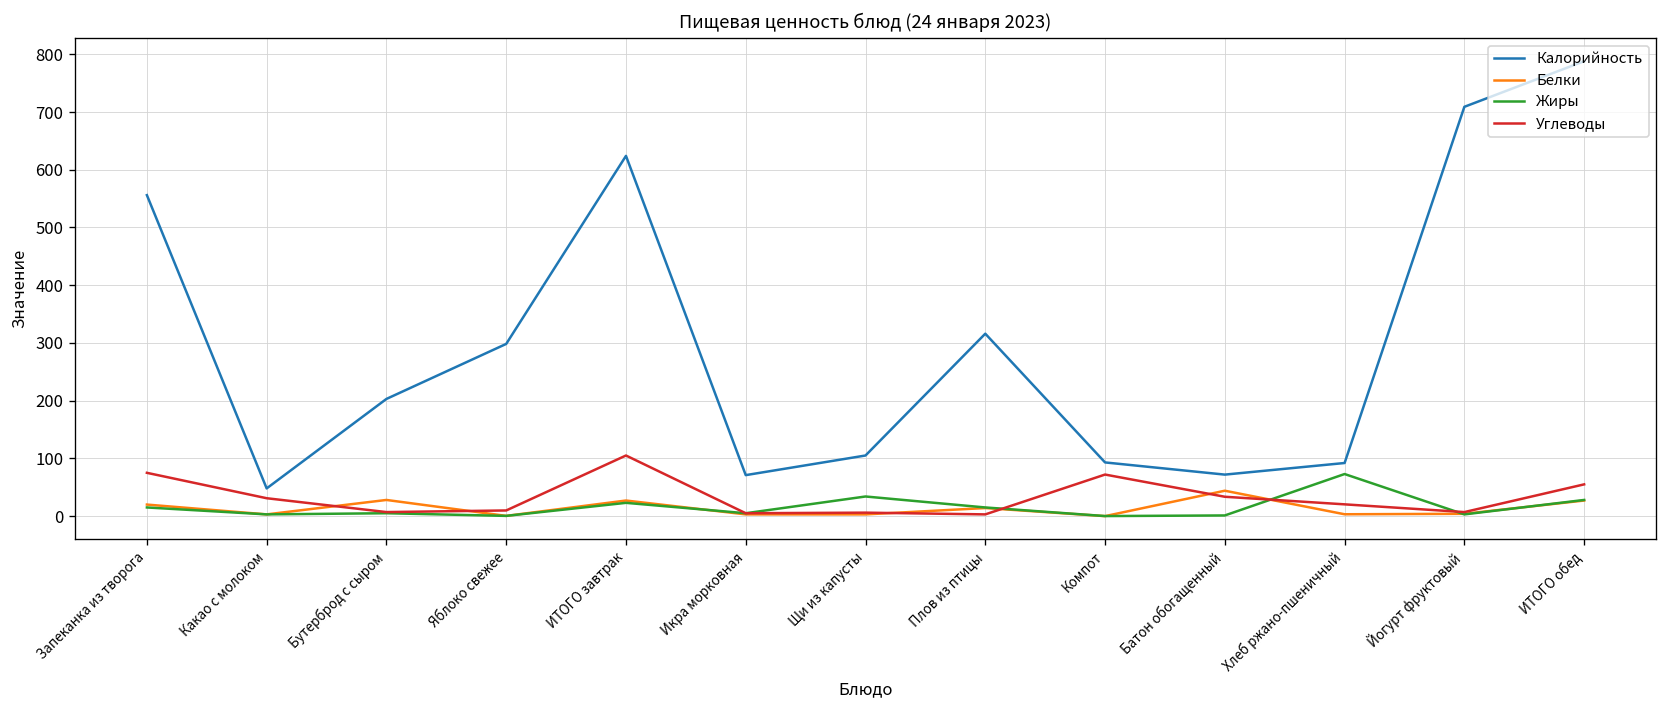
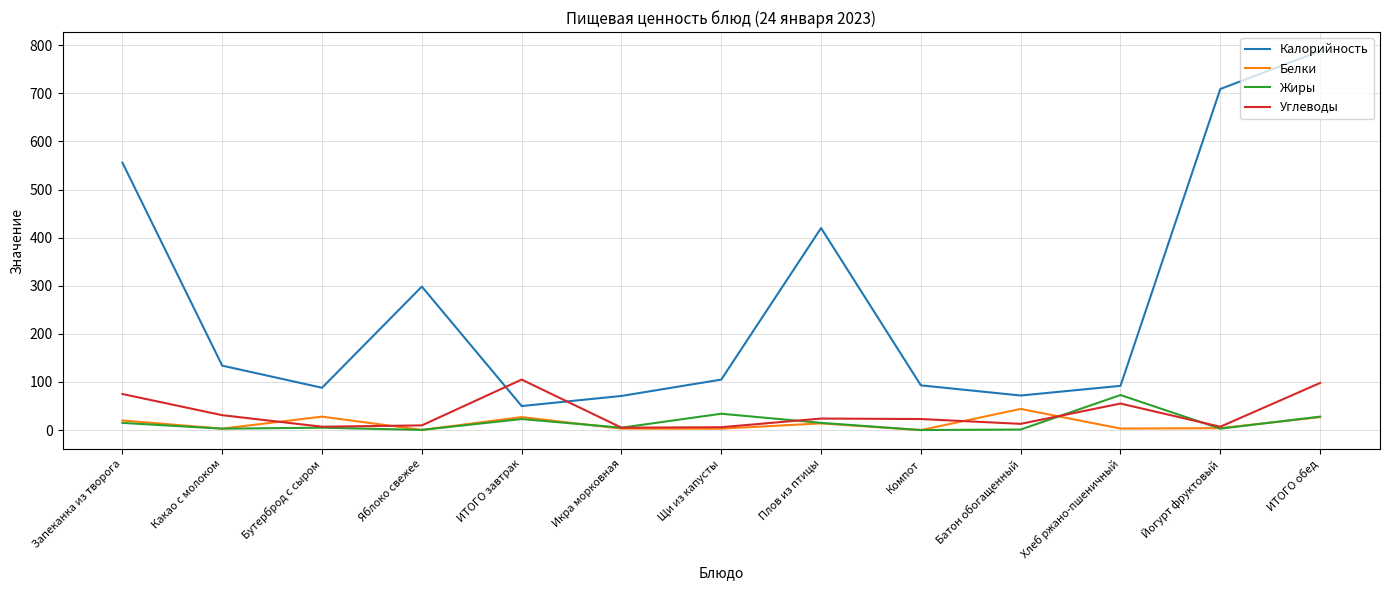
Калорийность, Какао с молоком: 50 -> 130
Калорийность, Бутерброд с сыром: 200 -> 90
Калорийность, ИТОГО завтрак: 620 -> 50
Калорийность, Плов из птицы: 320 -> 420
Углеводы, Плов из птицы: 0 -> 20
Углеводы, Компот: 70 -> 20
Углеводы, Батон обогащенный: 30 -> 10
Углеводы, Хлеб ржано-пшеничный: 20 -> 60
Углеводы, ИТОГО обед: 60 -> 100
